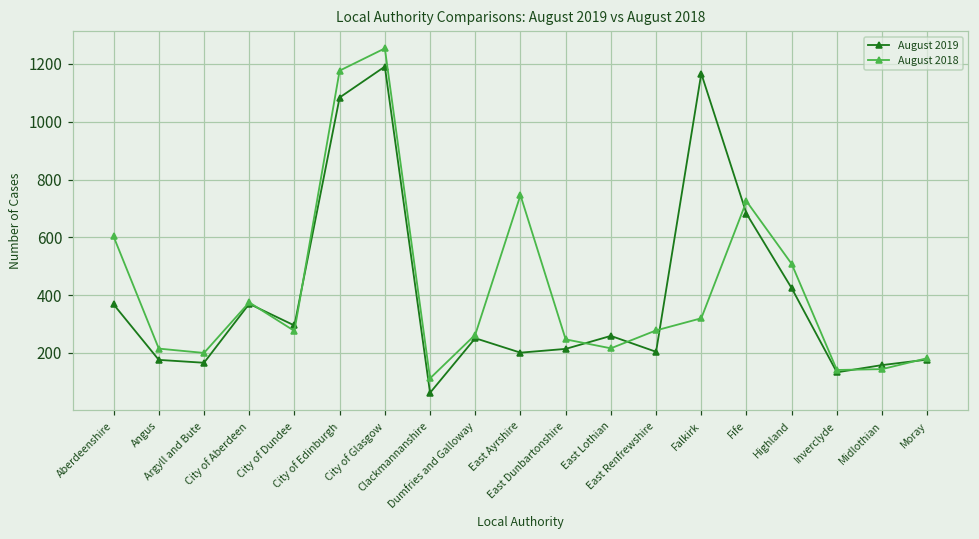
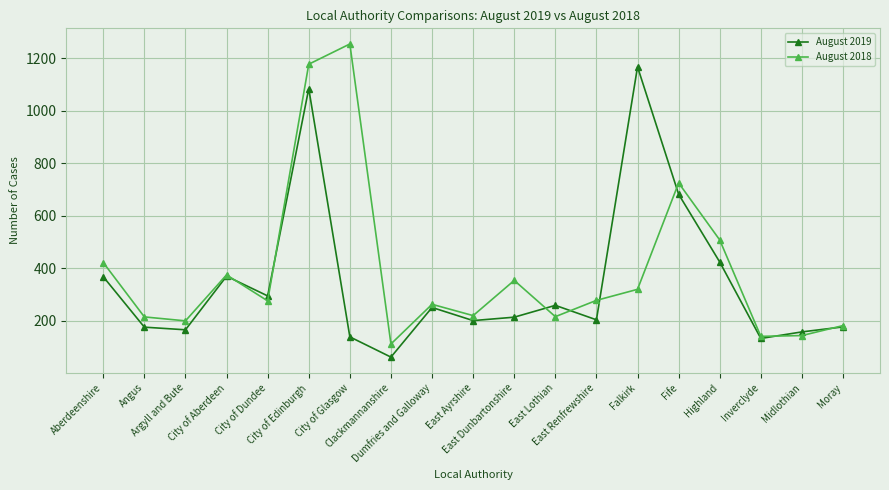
August 2018, Aberdeenshire: 600 -> 420
August 2019, City of Glasgow: 1190 -> 140
August 2018, East Ayrshire: 750 -> 220
August 2018, East Dunbartonshire: 250 -> 350
